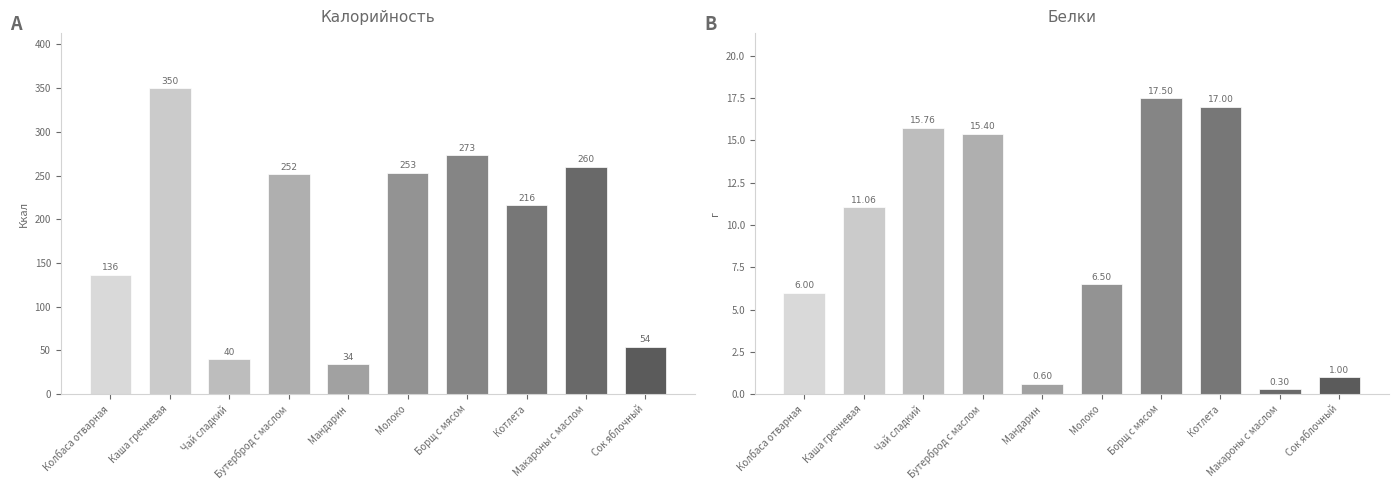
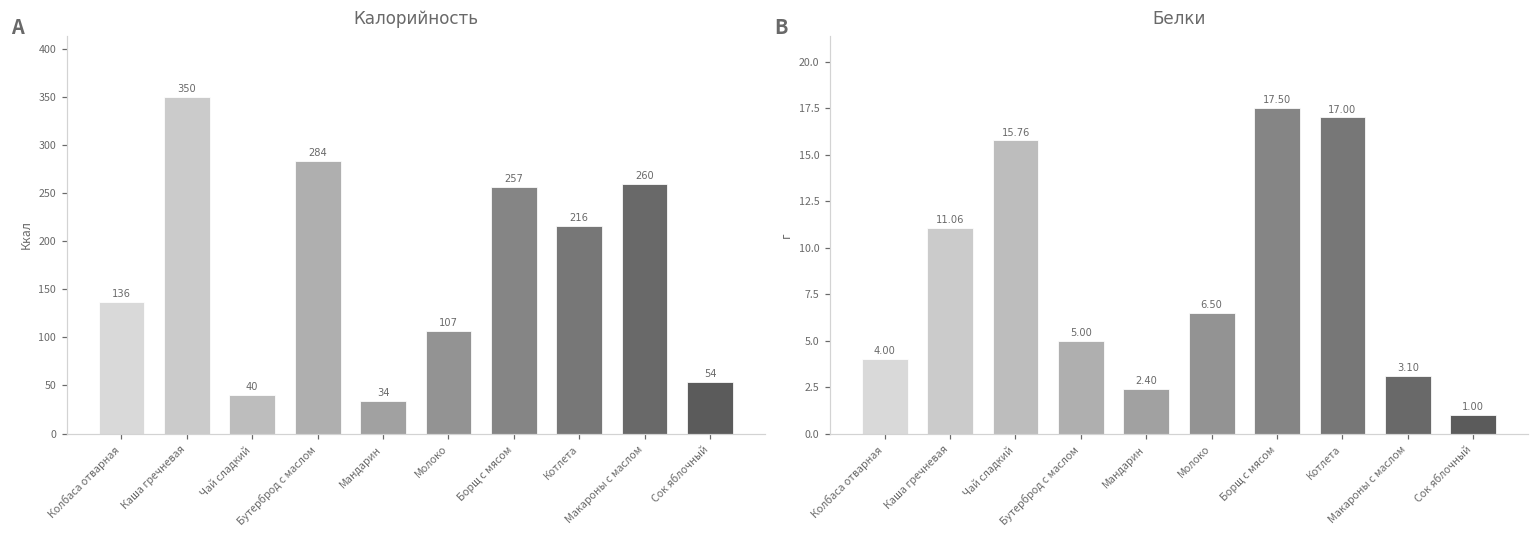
Калорийность, Бутерброд с маслом: 252 -> 284
Калорийность, Молоко: 253 -> 107
Калорийность, Борщ с мясом: 273 -> 257
Белки, Колбаса отварная: 6.00 -> 4.00
Белки, Бутерброд с маслом: 15.40 -> 5.00
Белки, Мандарин: 0.60 -> 2.40
Белки, Макароны с маслом: 0.30 -> 3.10
